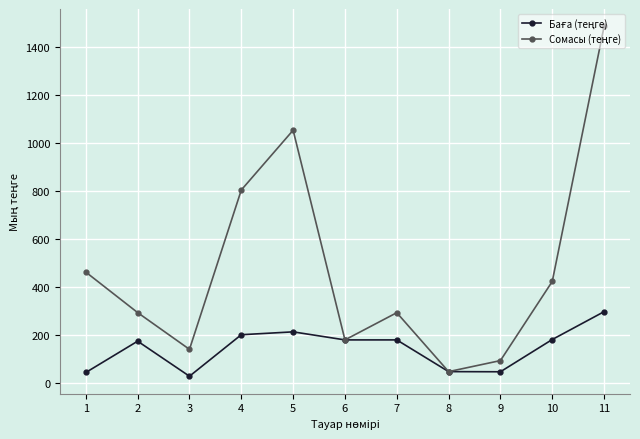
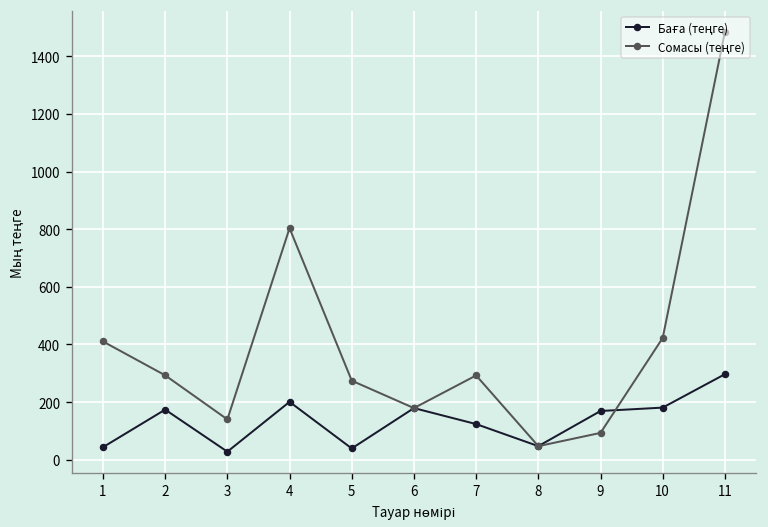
Сомасы (теңге), 1: 460 -> 410
Баға (теңге), 5: 210 -> 40
Сомасы (теңге), 5: 1050 -> 270
Баға (теңге), 7: 180 -> 120
Баға (теңге), 9: 50 -> 170
